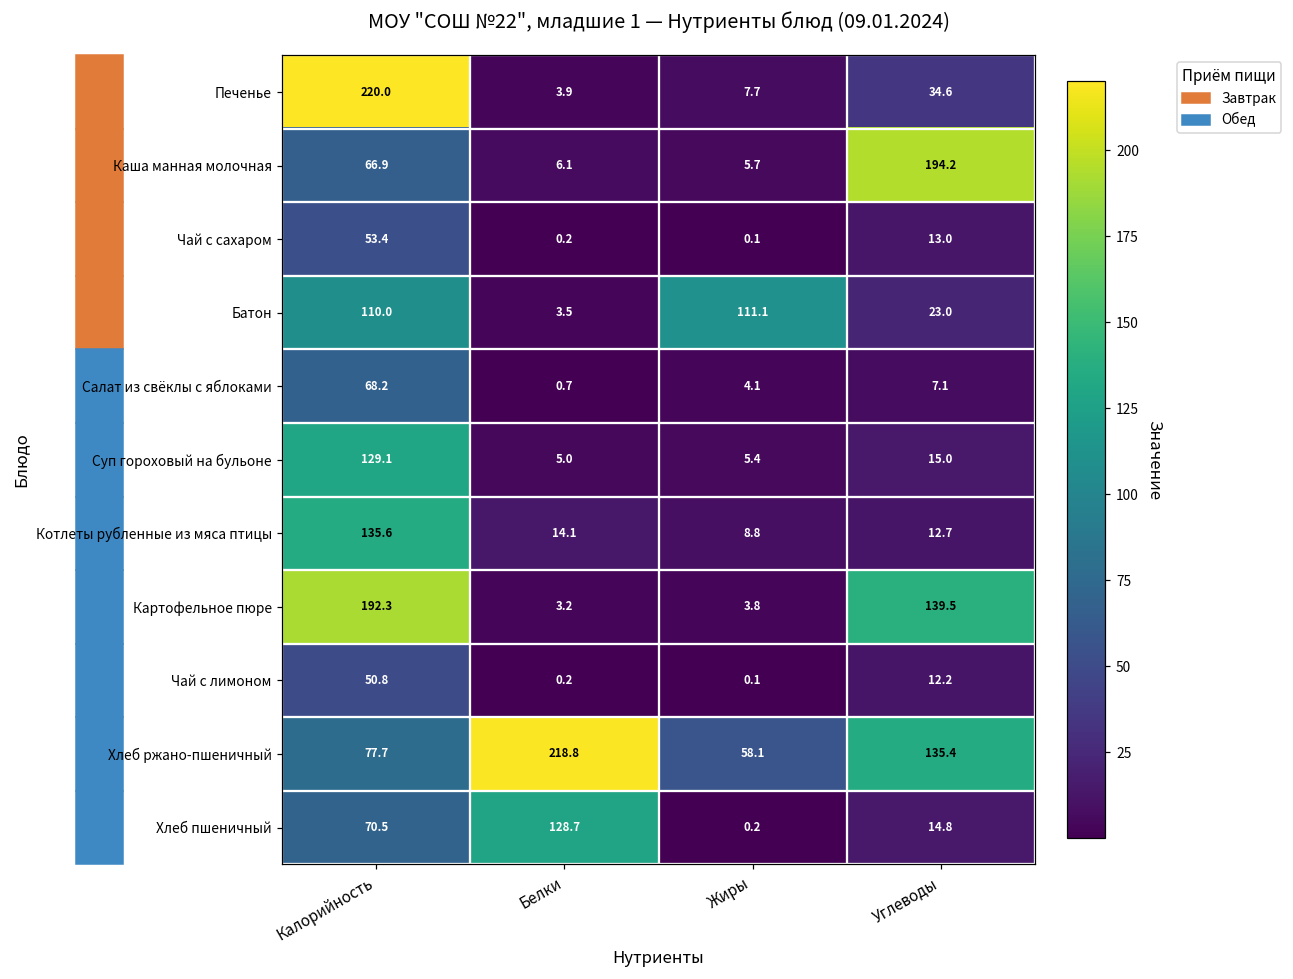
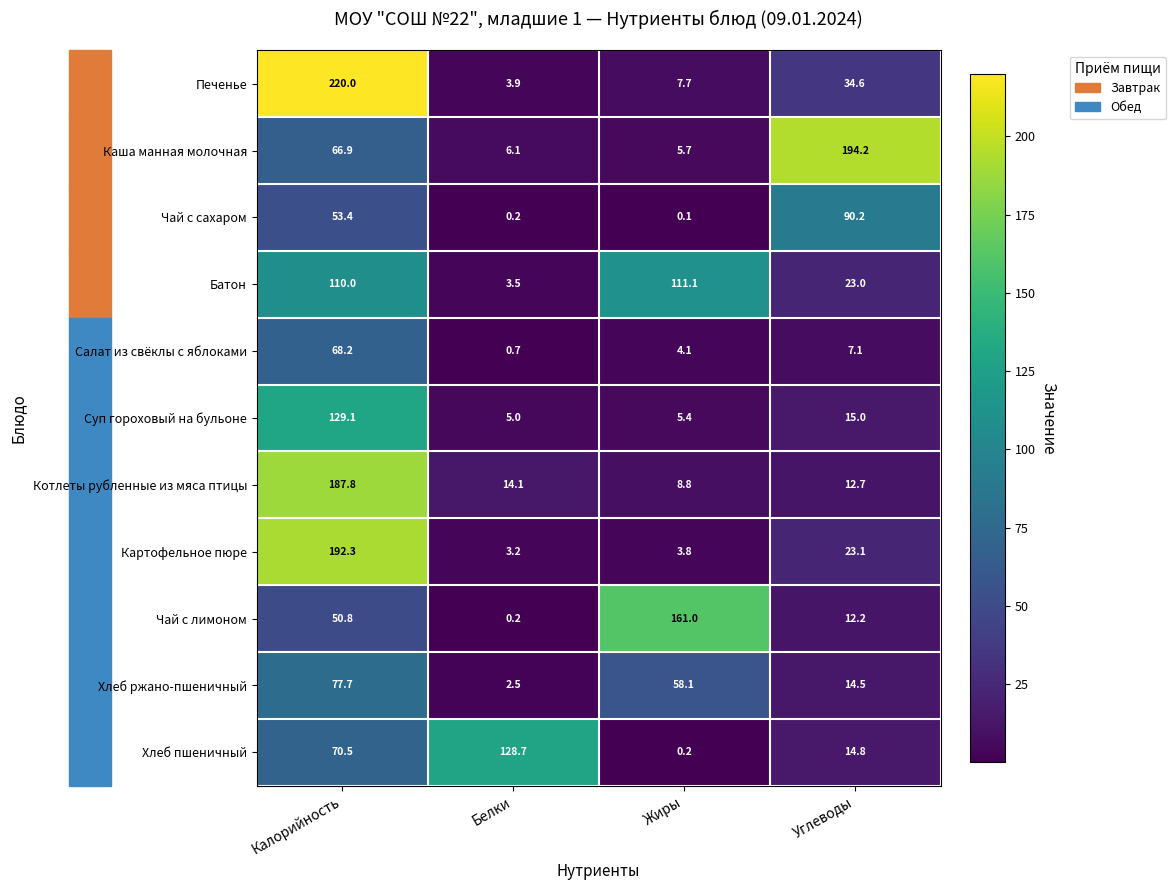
Чай с сахаром, Углеводы: 13.0 -> 90.2
Котлеты рубленные из мяса птицы, Калорийность: 135.6 -> 187.8
Картофельное пюре, Углеводы: 139.5 -> 23.1
Чай с лимоном, Жиры: 0.1 -> 161.0
Хлеб ржано-пшеничный, Белки: 218.8 -> 2.5
Хлеб ржано-пшеничный, Углеводы: 135.4 -> 14.5
